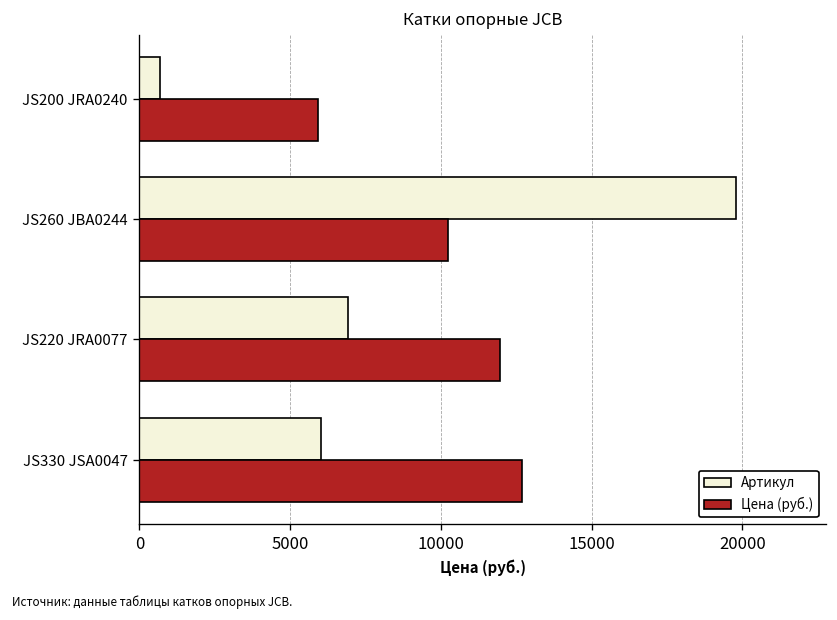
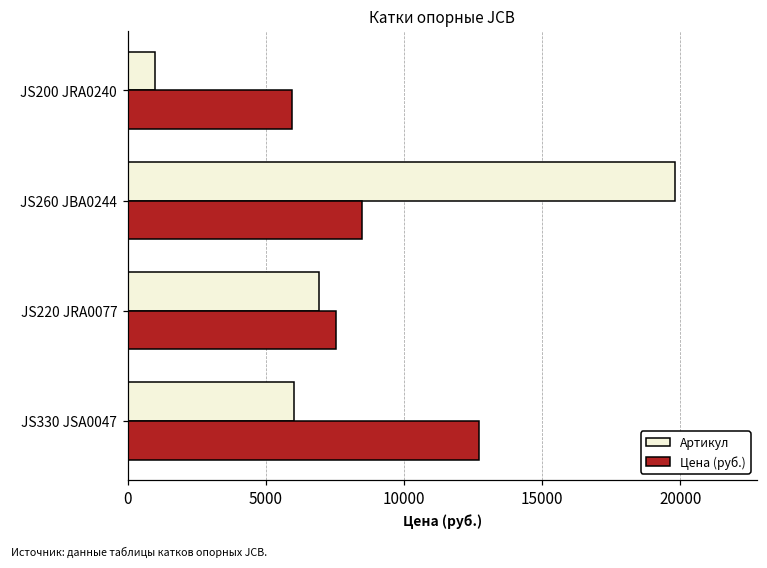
Артикул, JS200 JRA0240: 700 -> 1000
Цена (руб.), JS260 JBA0244: 10200 -> 8500
Цена (руб.), JS220 JRA0077: 11900 -> 7500
